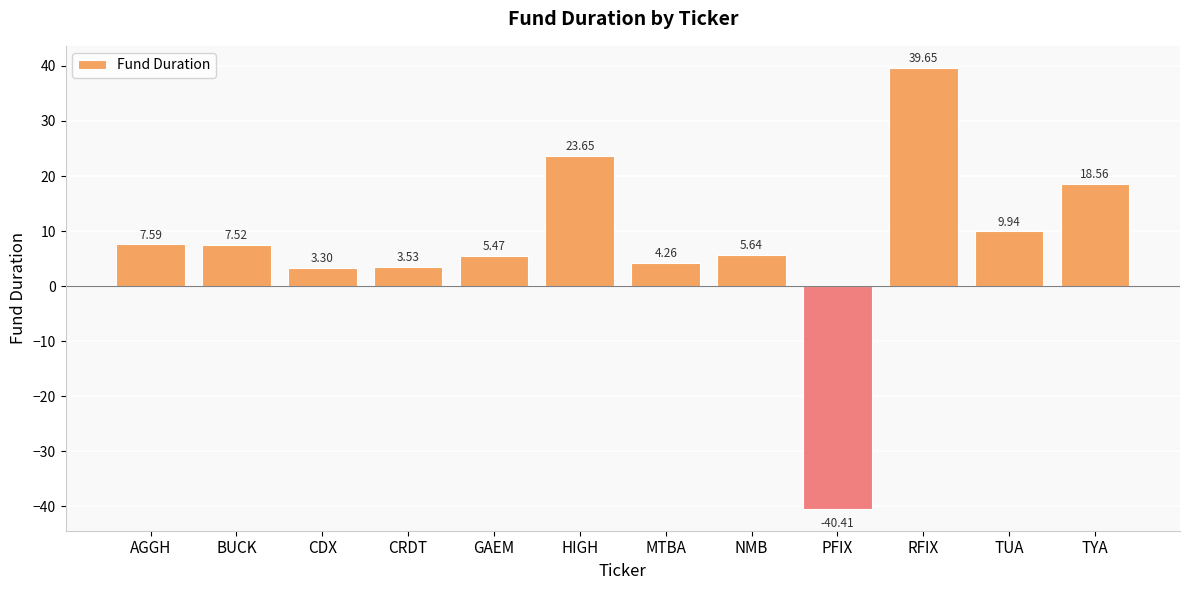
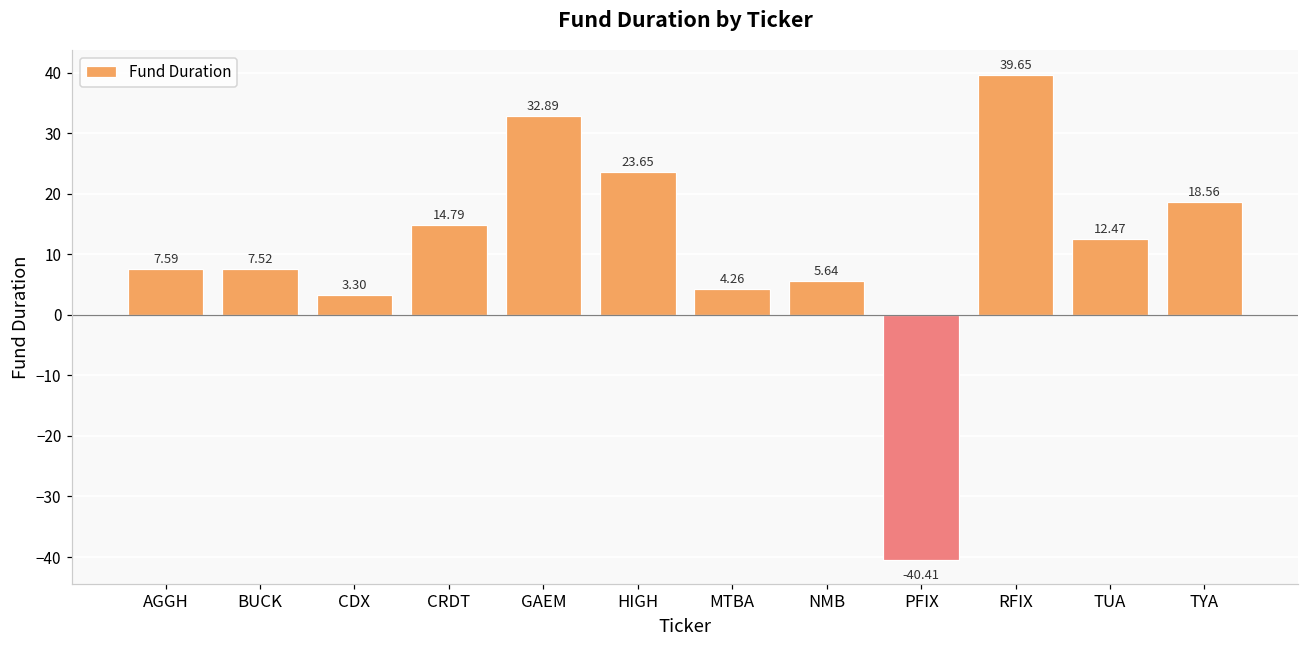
CRDT: 3.53 -> 14.79
GAEM: 5.47 -> 32.89
TUA: 9.94 -> 12.47
